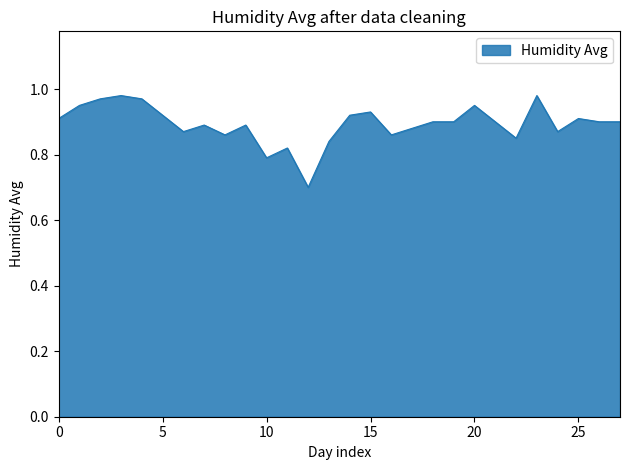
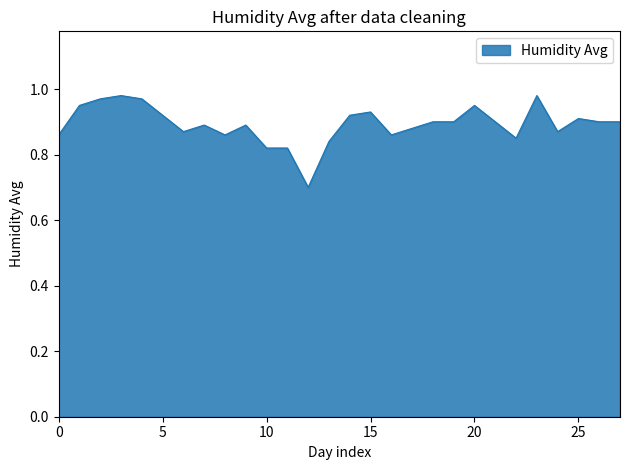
0: 0.91 -> 0.86
10: 0.79 -> 0.82
